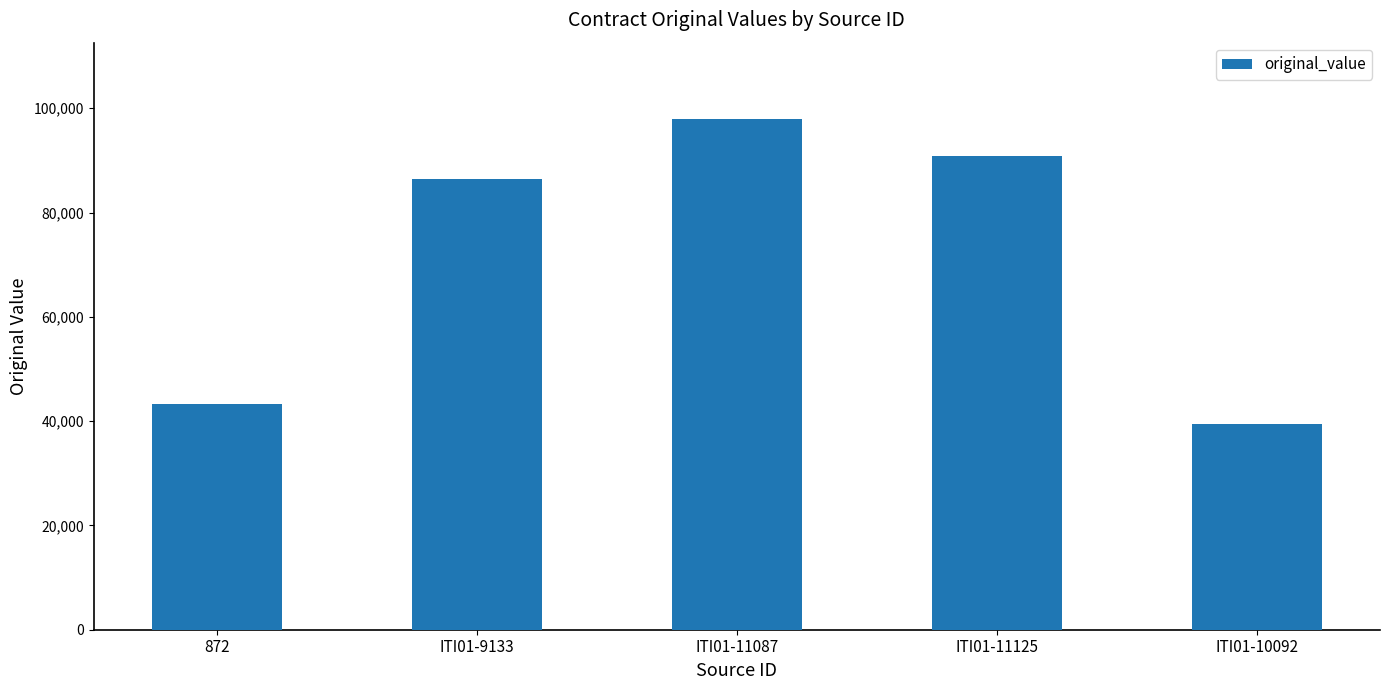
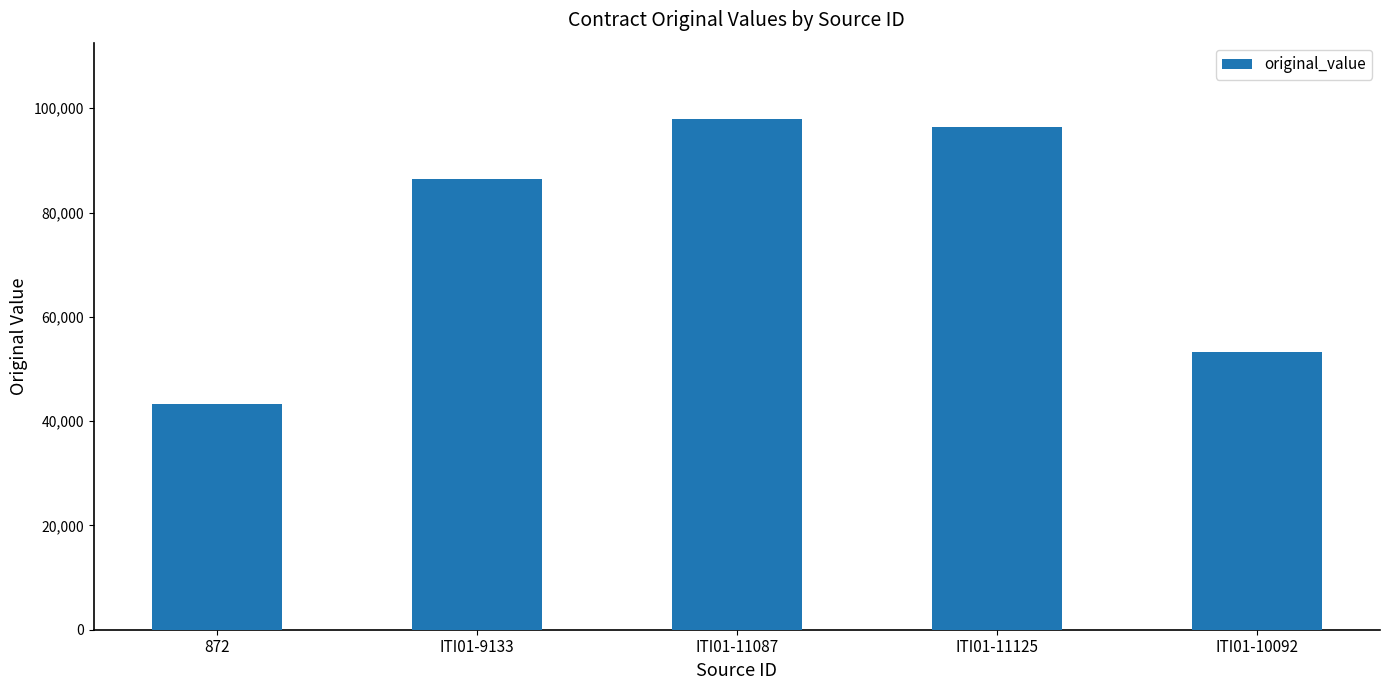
ITI01-11125: 91,000 -> 96,000
ITI01-10092: 39,000 -> 53,000
